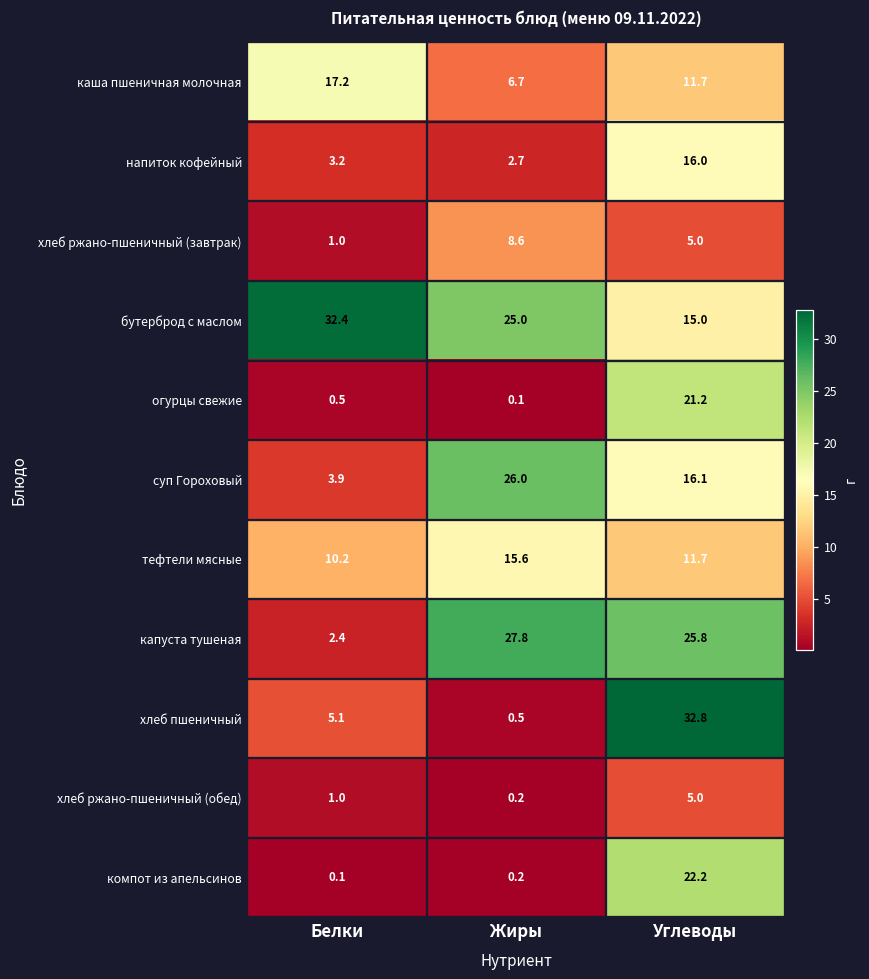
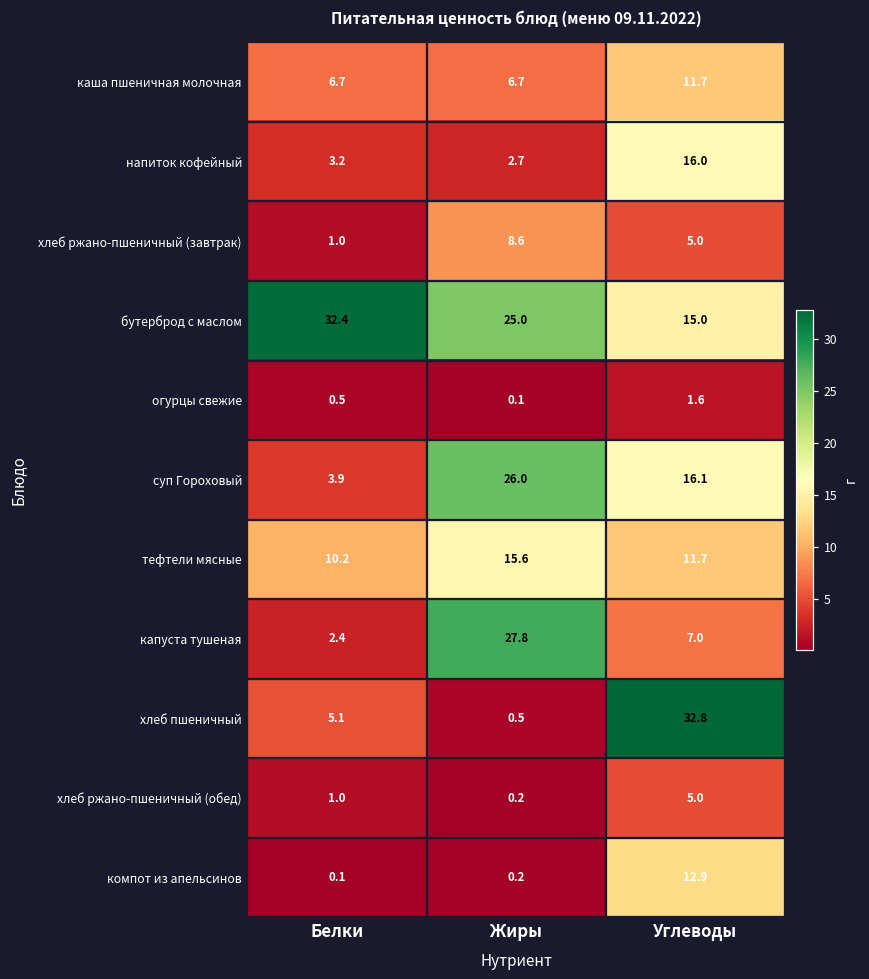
каша пшеничная молочная, Белки: 17.2 -> 6.7
огурцы свежие, Углеводы: 21.2 -> 1.6
капуста тушеная, Углеводы: 25.8 -> 7.0
компот из апельсинов, Углеводы: 22.2 -> 12.9
